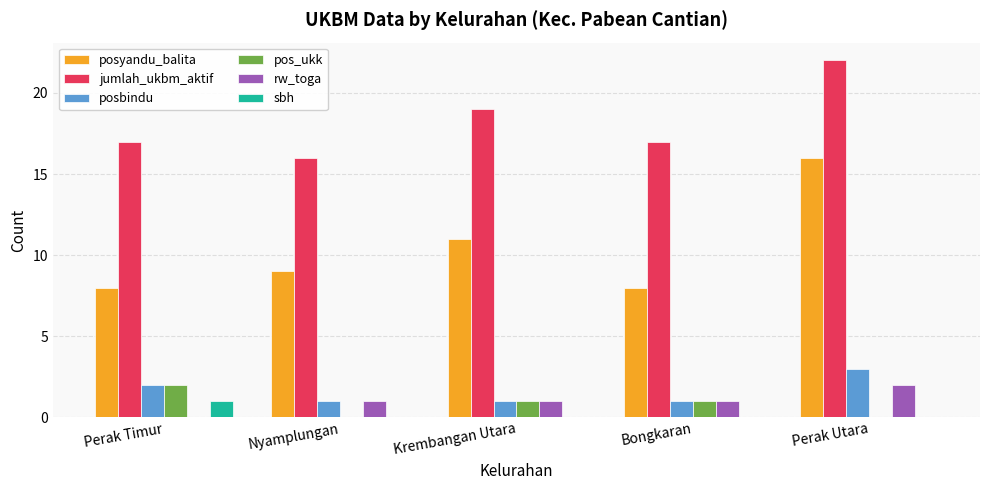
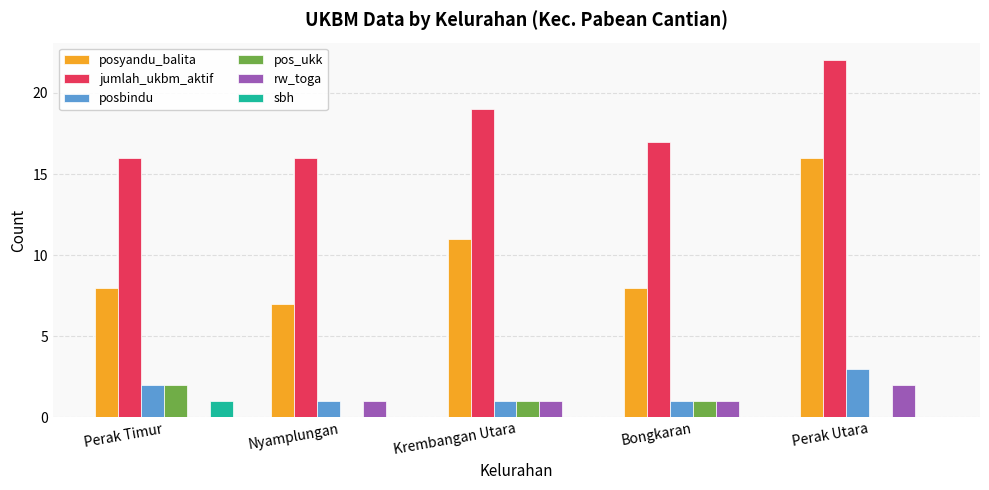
jumlah_ukbm_aktif, Perak Timur: 17 -> 16
posyandu_balita, Nyamplungan: 9 -> 7
